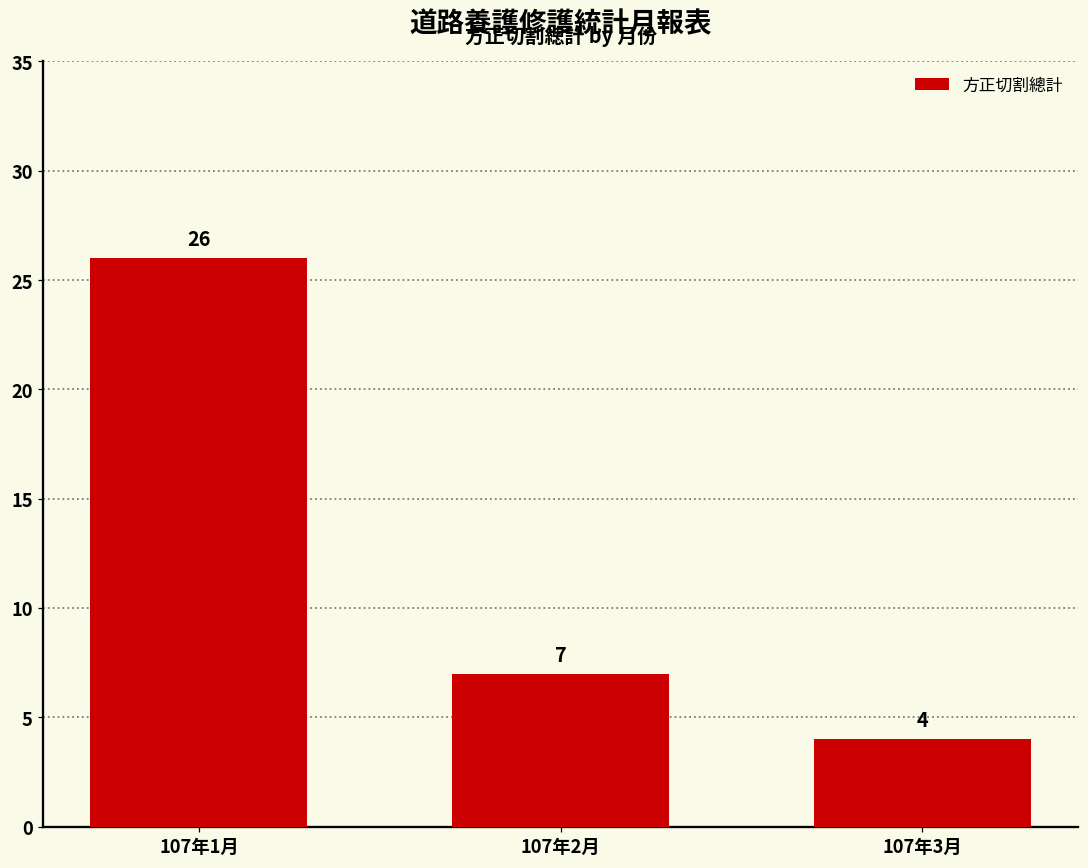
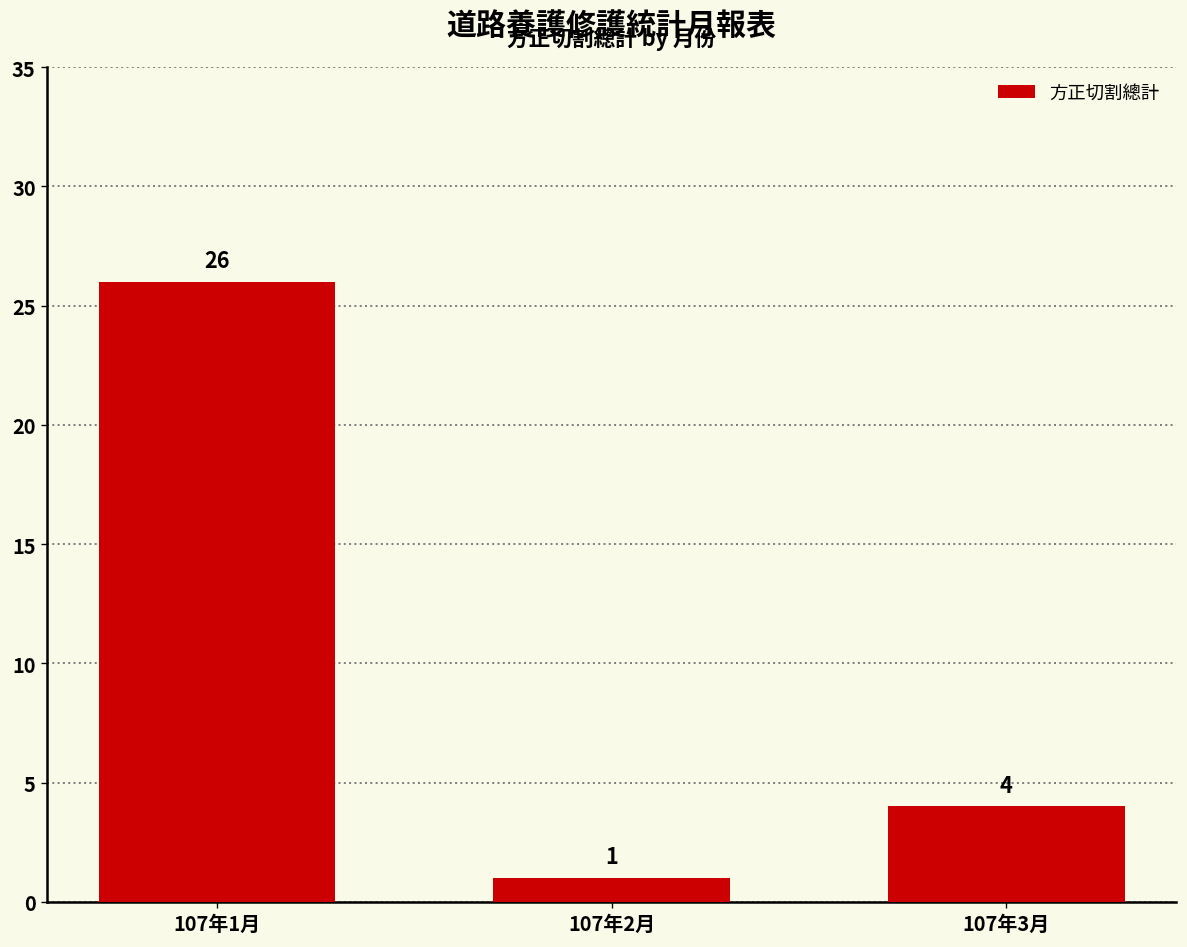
107年2月: 7 -> 1
